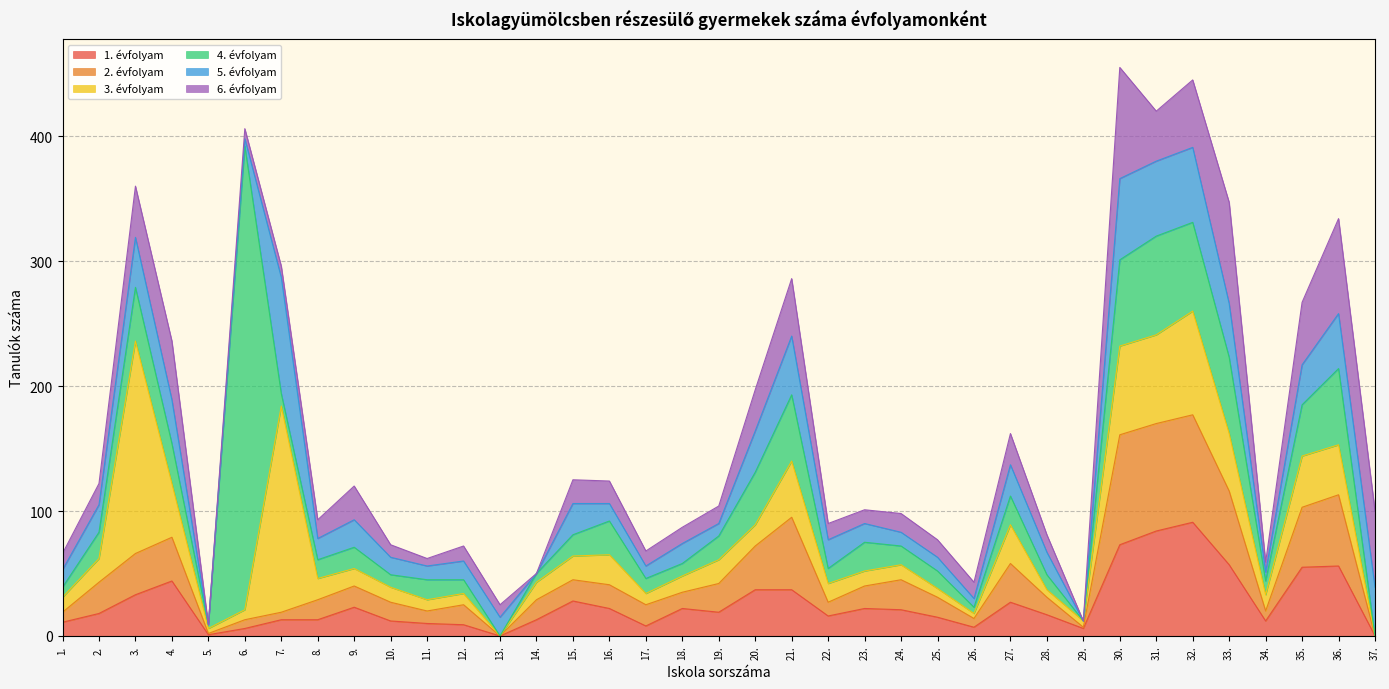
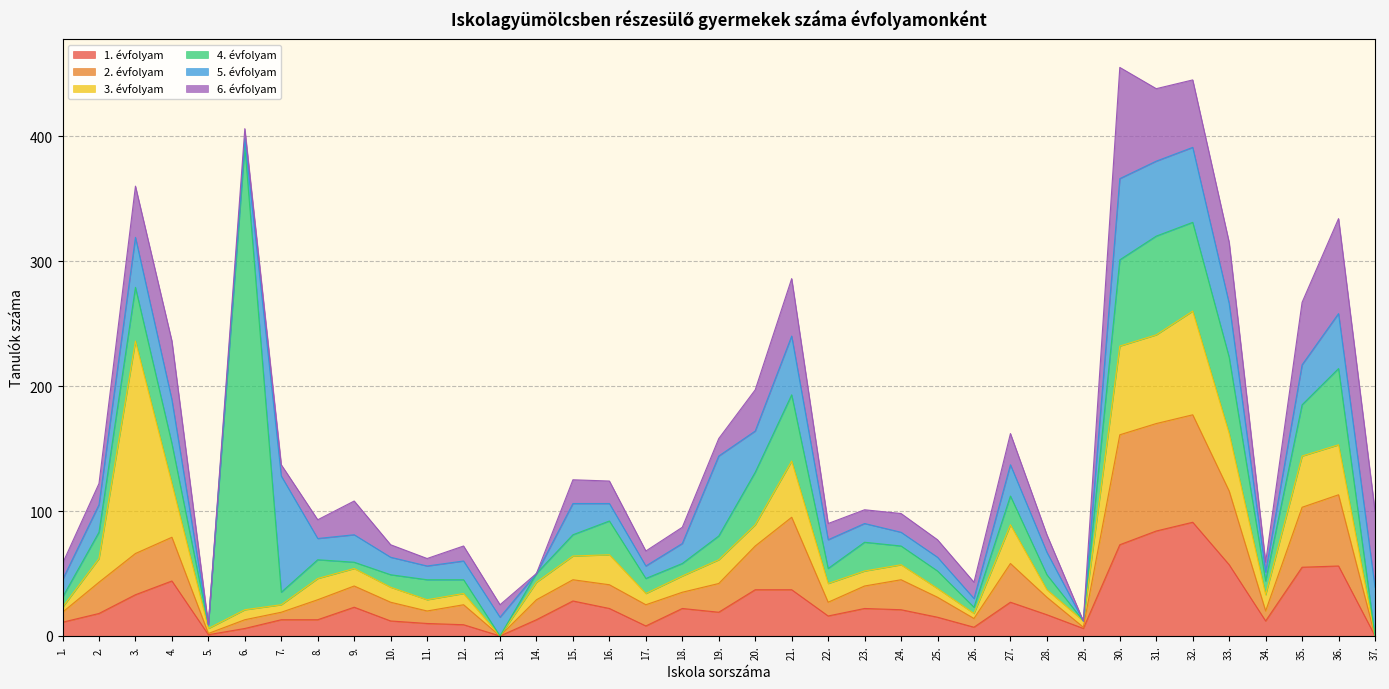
3. évfolyam, 1.: 12 -> 4
3. évfolyam, 7.: 165 -> 6
4. évfolyam, 9.: 17 -> 5
5. évfolyam, 19.: 10 -> 64
6. évfolyam, 31.: 40 -> 58
6. évfolyam, 33.: 81 -> 49
